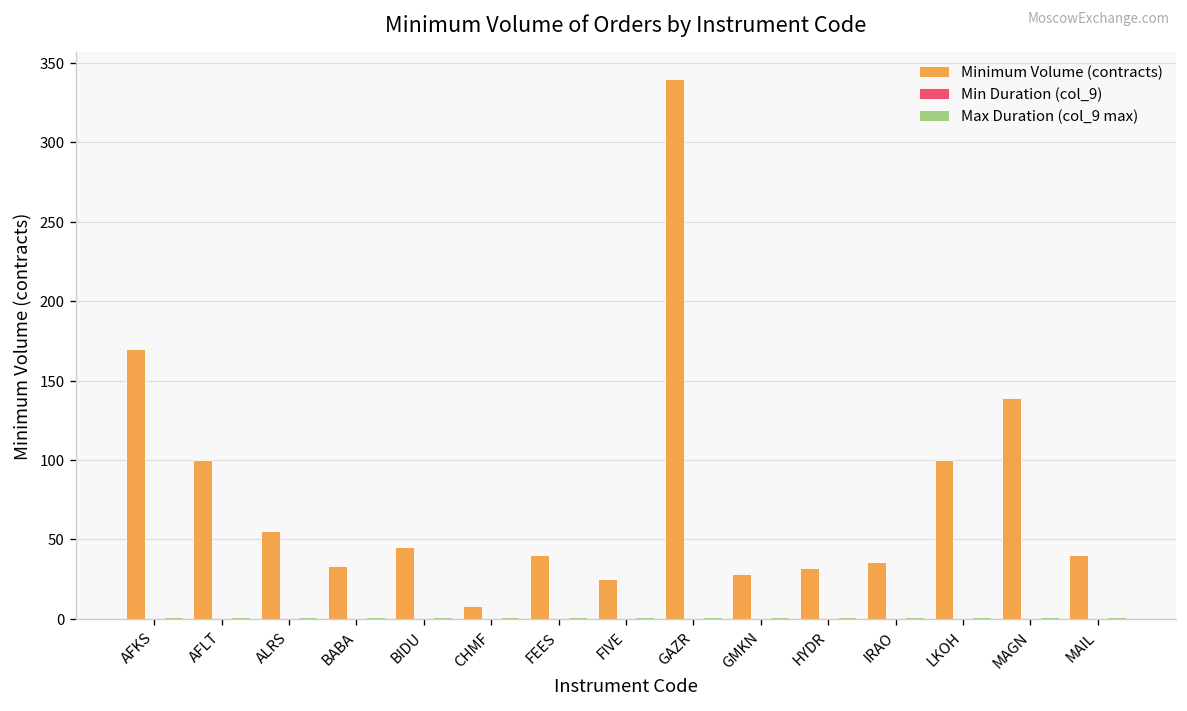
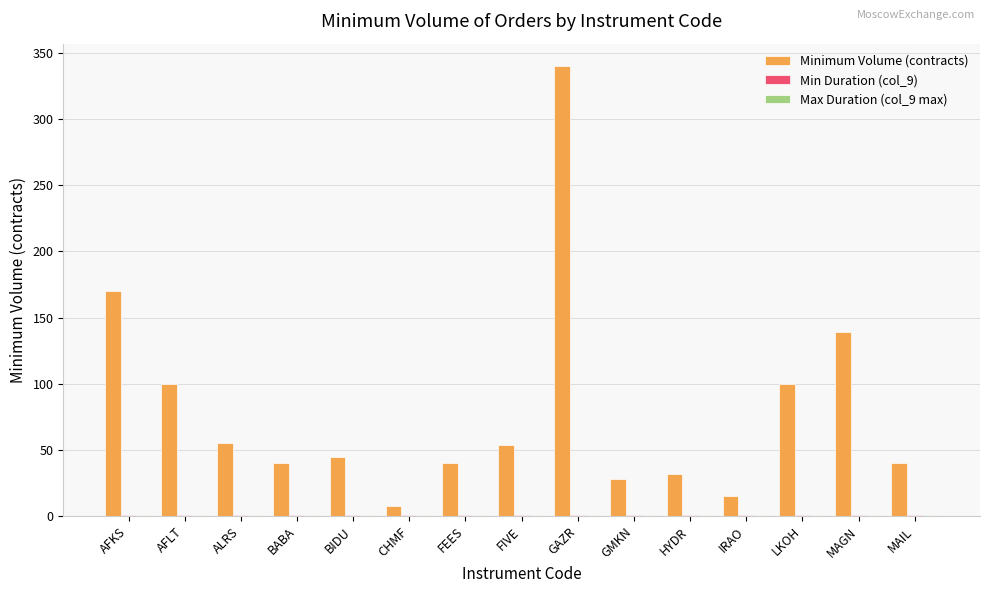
Minimum Volume (contracts), BABA: 33 -> 40
Minimum Volume (contracts), FIVE: 25 -> 54
Minimum Volume (contracts), IRAO: 36 -> 15
